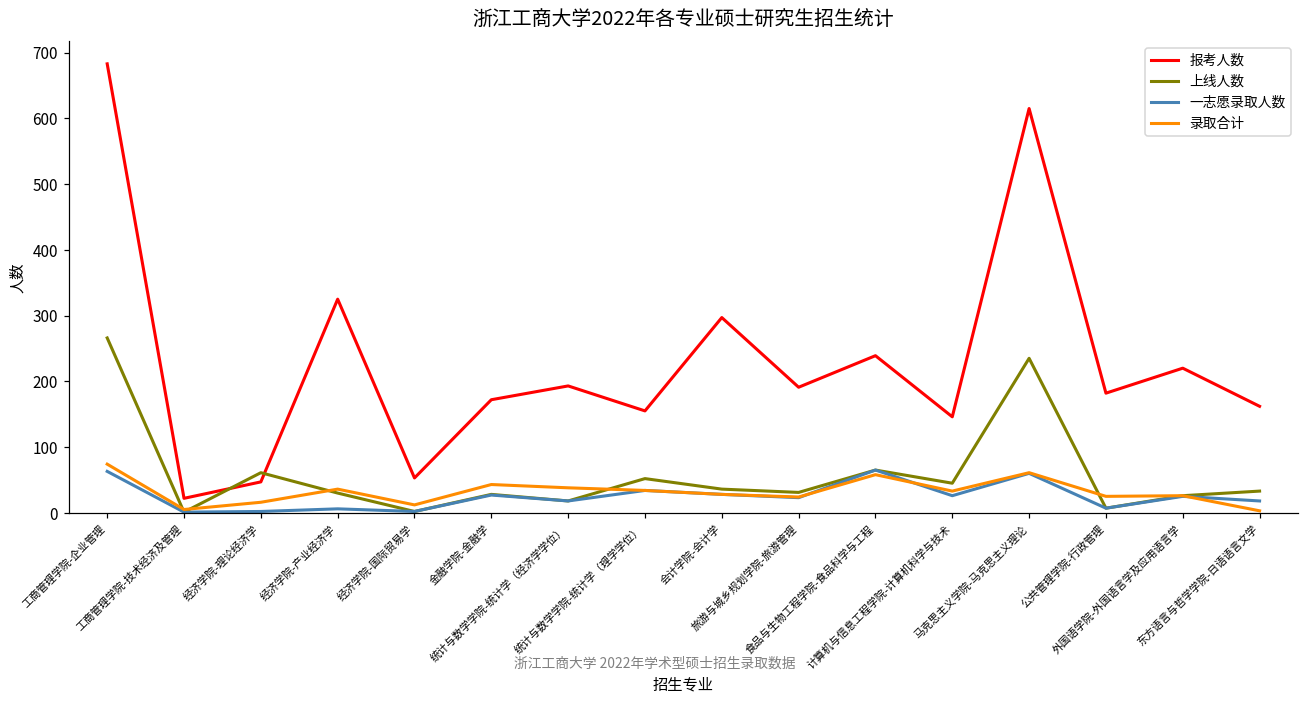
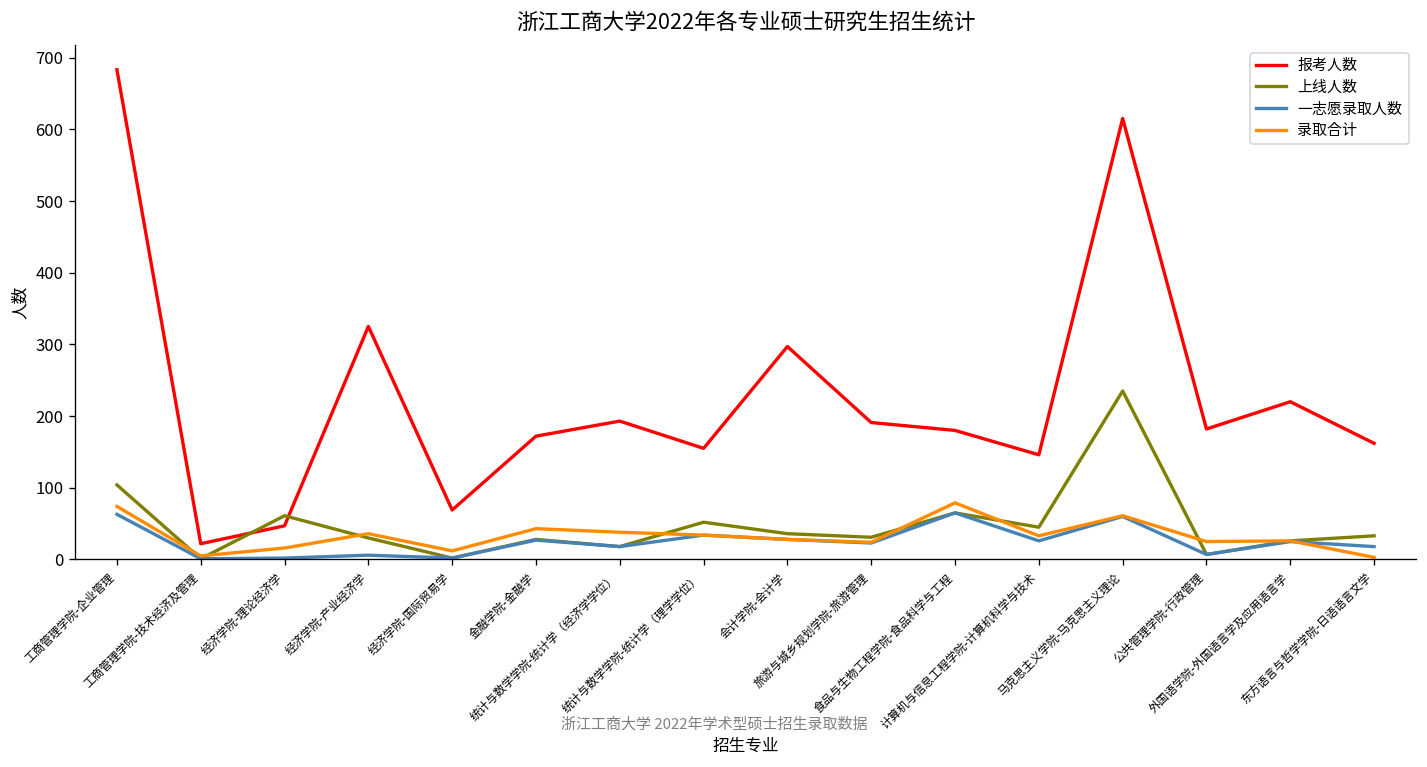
上线人数, 工商管理学院-企业管理: 270 -> 100
报考人数, 经济学院-国际贸易学: 50 -> 70
报考人数, 食品与生物工程学院-食品科学与工程: 240 -> 180
录取合计, 食品与生物工程学院-食品科学与工程: 60 -> 80
